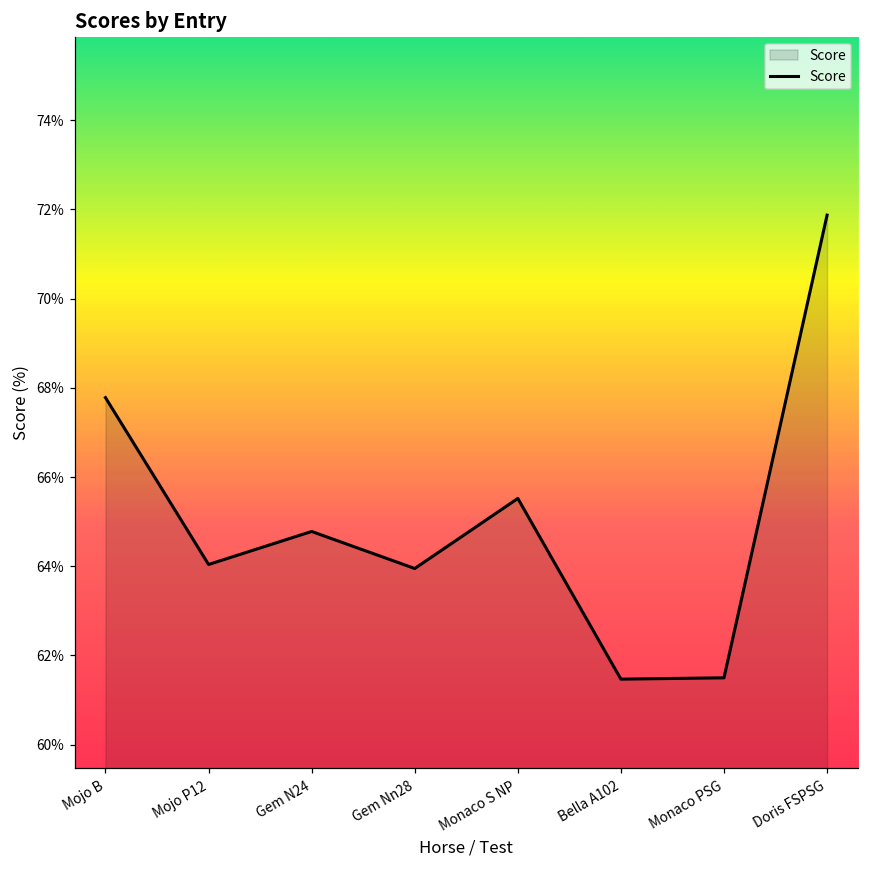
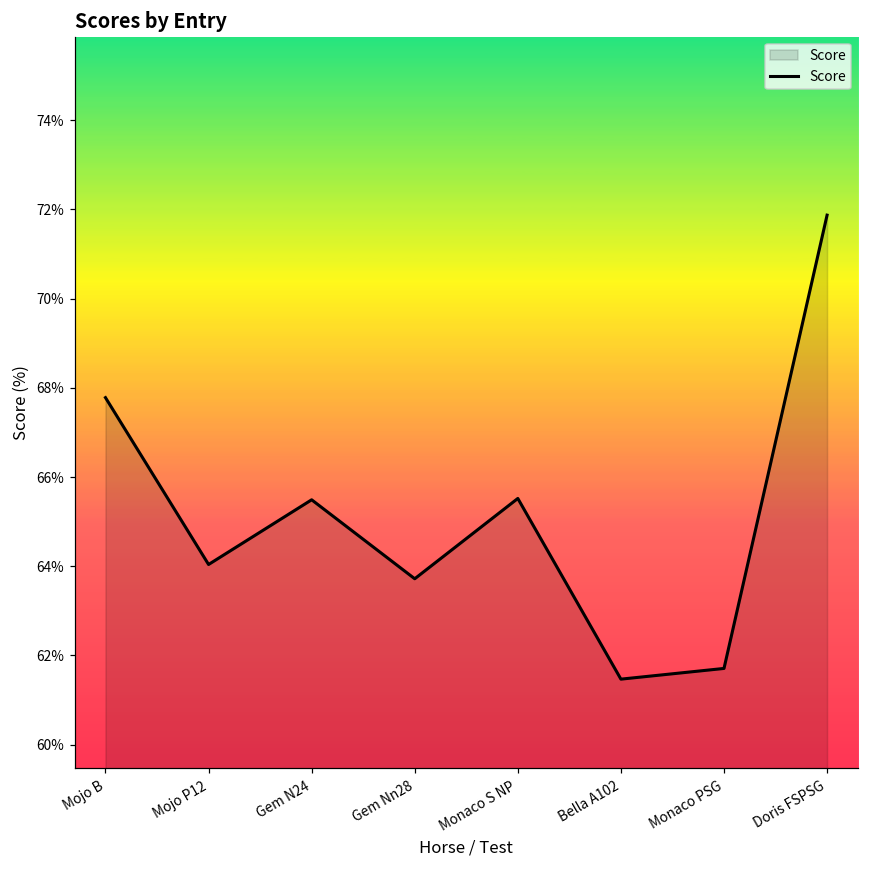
Gem N24: 64.8% -> 65.5%
Gem Nn28: 64.0% -> 63.7%
Monaco PSG: 61.5% -> 61.7%
